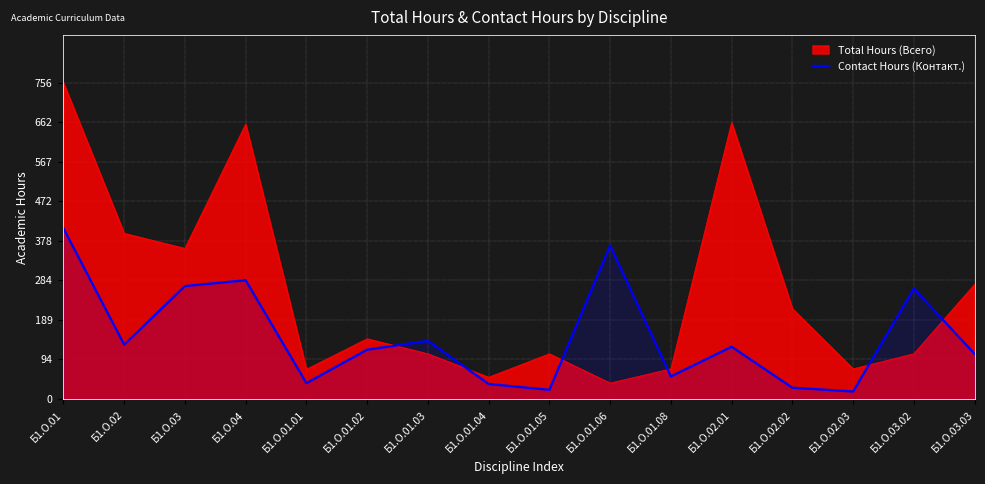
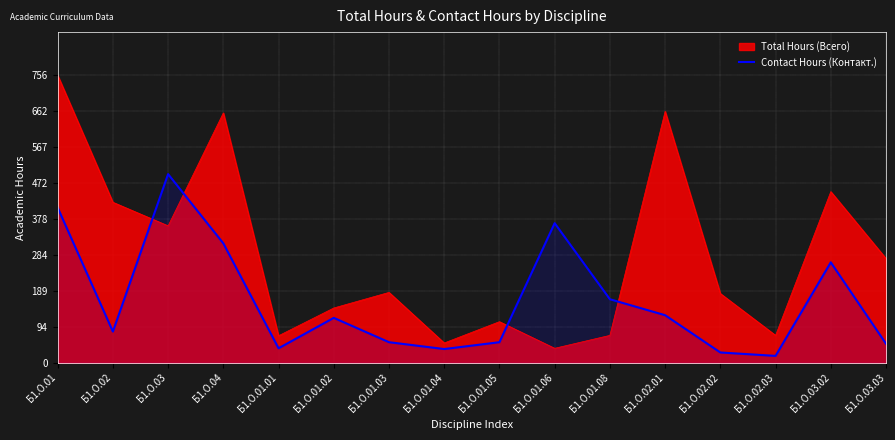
Total Hours (Всего), Б1.О.02: 400 -> 420
Contact Hours (Контакт.), Б1.О.02: 130 -> 80
Contact Hours (Контакт.), Б1.О.03: 270 -> 500
Contact Hours (Контакт.), Б1.О.04: 280 -> 310
Total Hours (Всего), Б1.О.01.03: 110 -> 190
Contact Hours (Контакт.), Б1.О.01.03: 140 -> 50
Contact Hours (Контакт.), Б1.О.01.05: 20 -> 50
Contact Hours (Контакт.), Б1.О.01.08: 50 -> 170
Total Hours (Всего), Б1.О.02.02: 220 -> 180
Total Hours (Всего), Б1.О.03.02: 110 -> 450
Contact Hours (Контакт.), Б1.О.03.03: 110 -> 50
